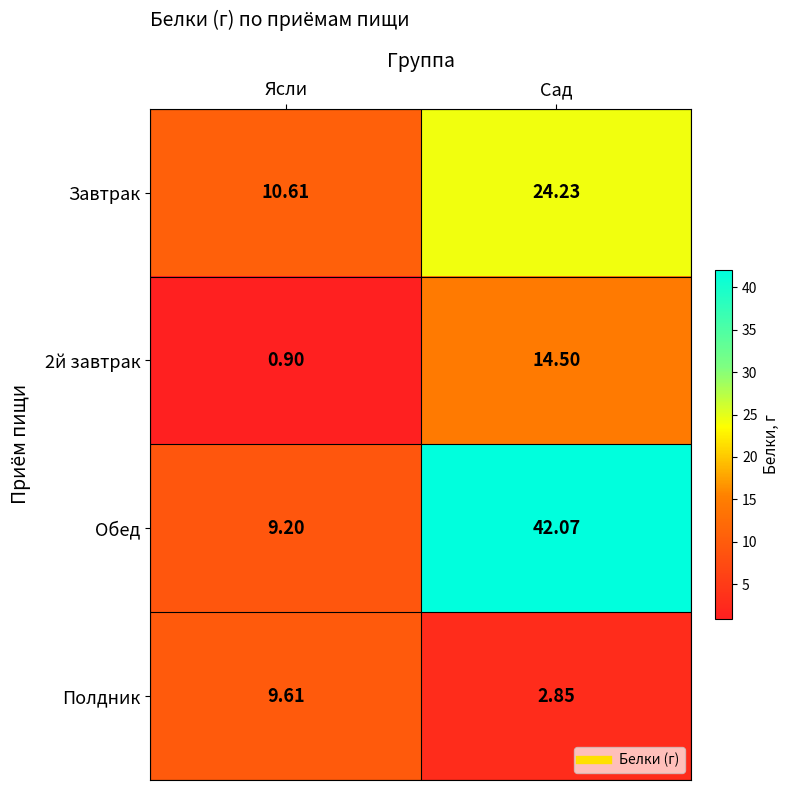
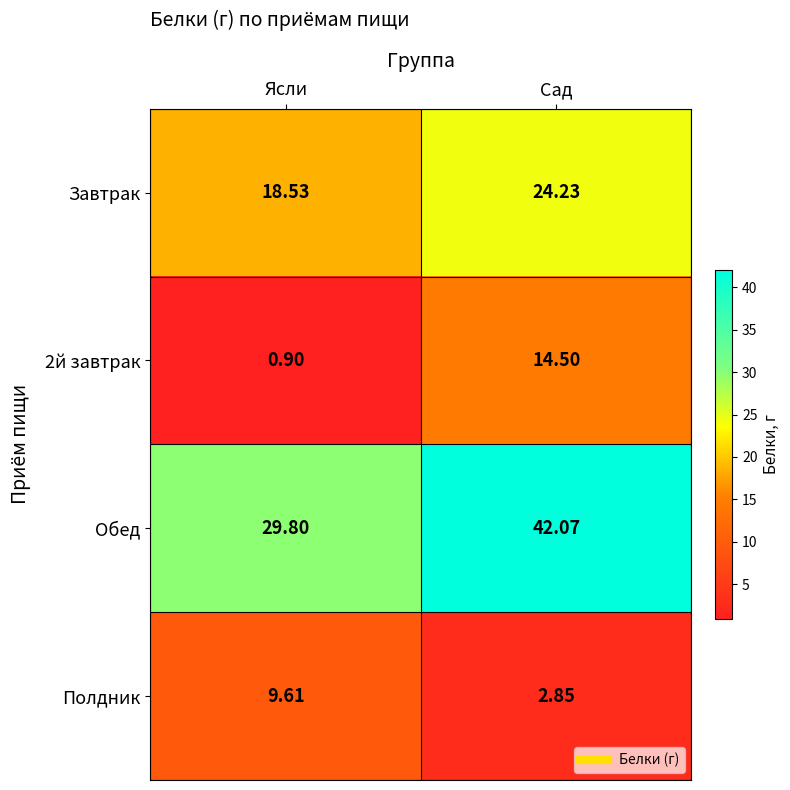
Завтрак, Ясли: 10.61 -> 18.53
Обед, Ясли: 9.20 -> 29.80
